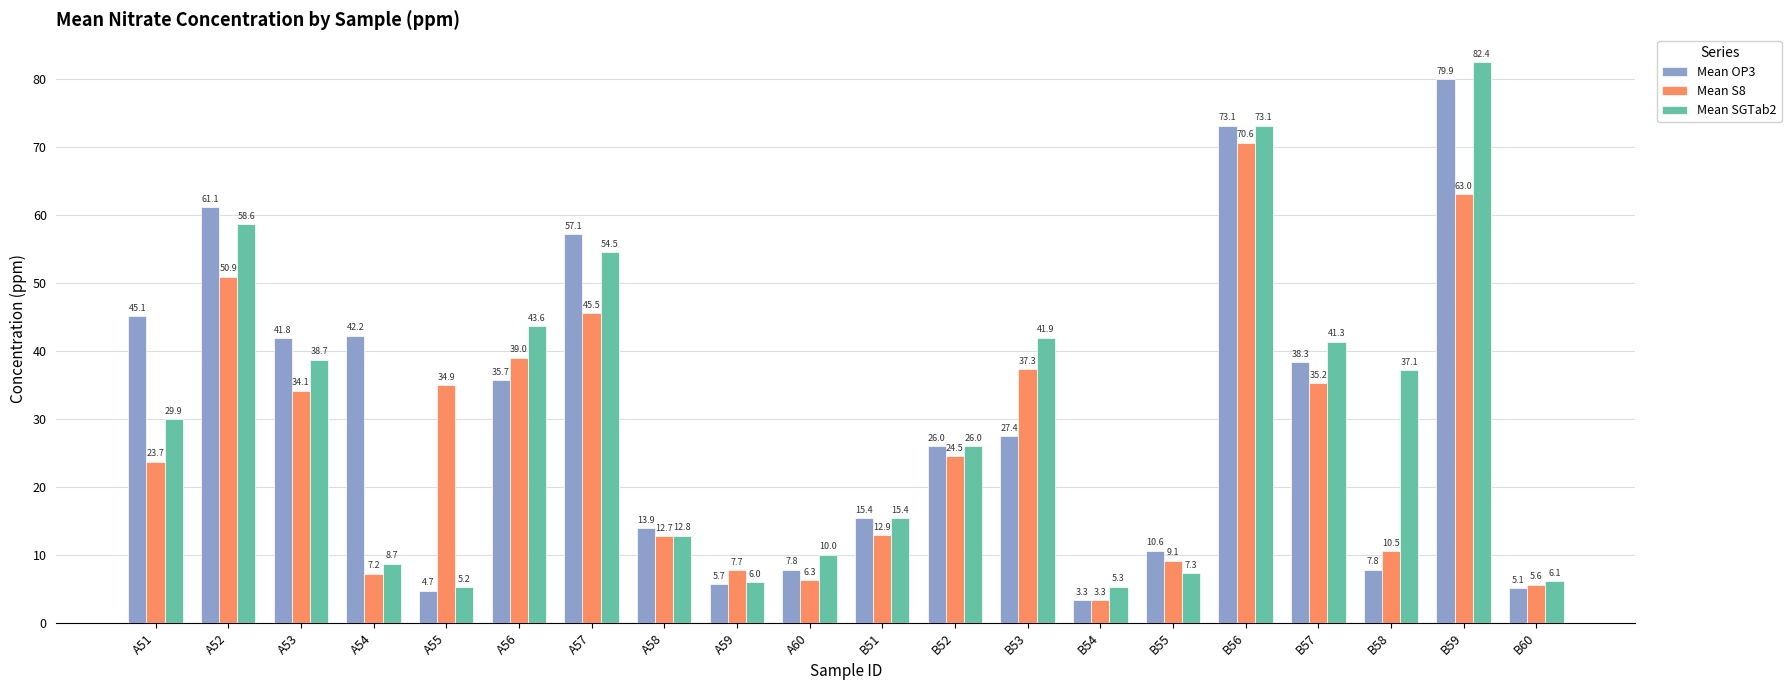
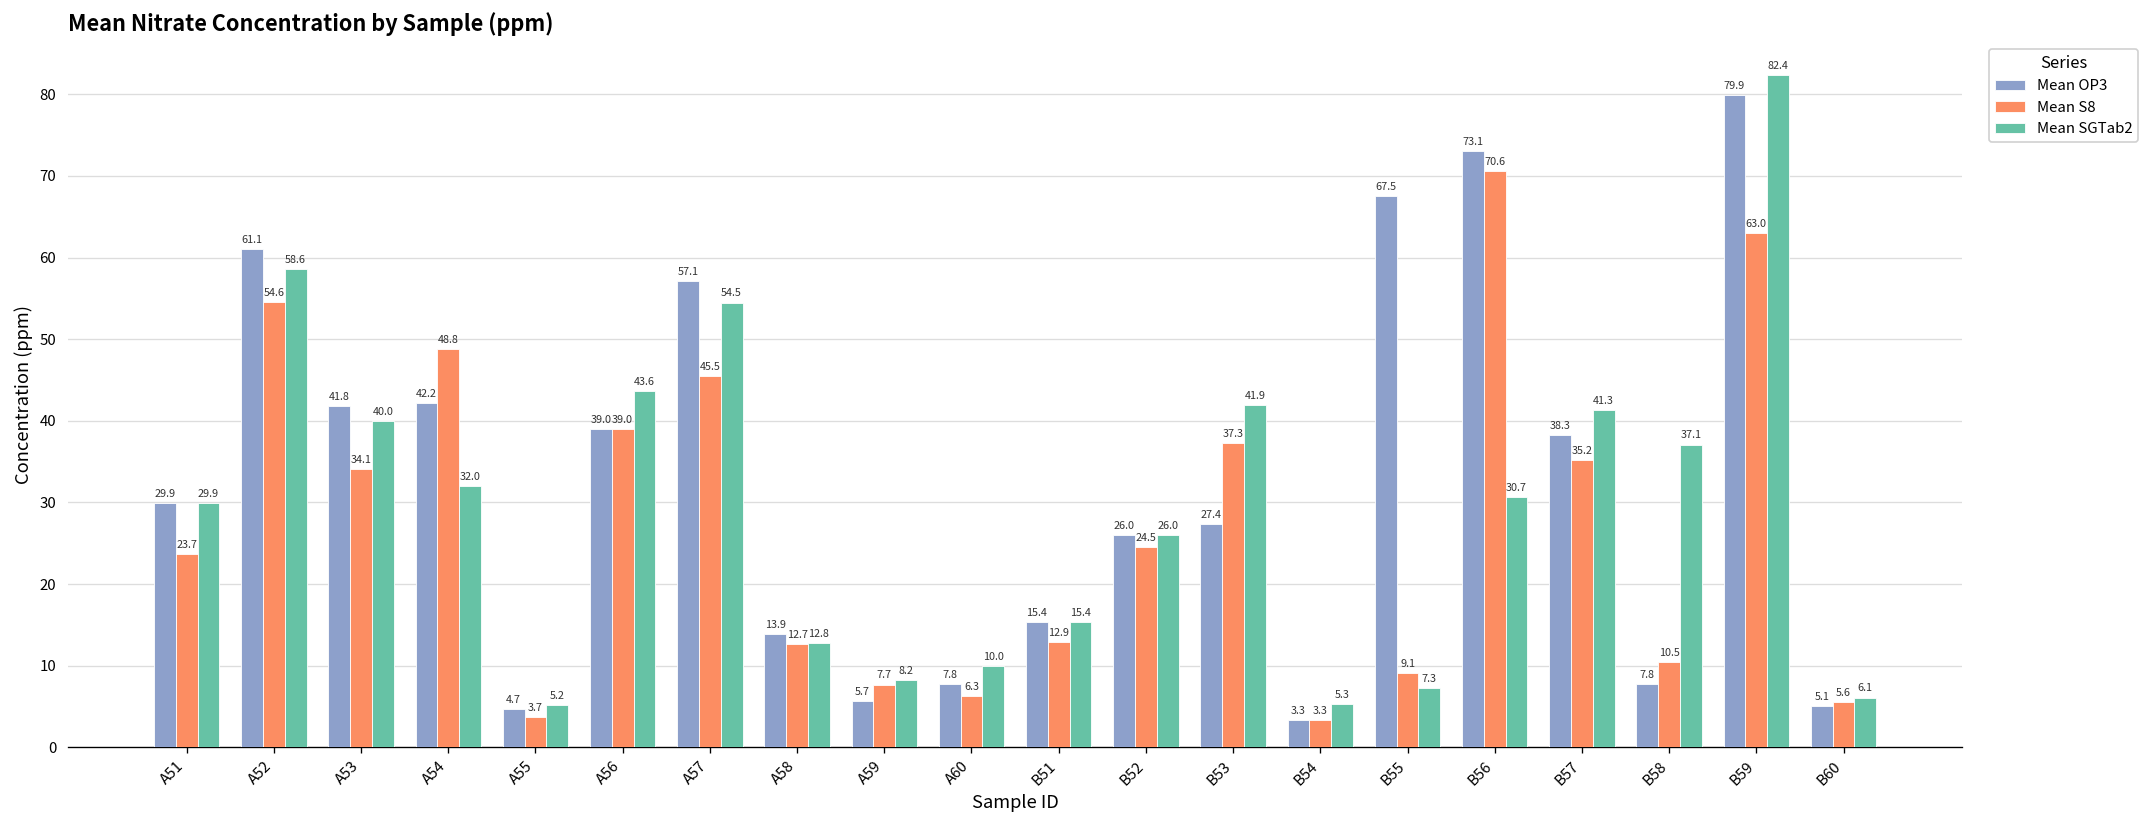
Mean OP3, A51: 45.1 -> 29.9
Mean S8, A52: 50.9 -> 54.6
Mean SGTab2, A53: 38.7 -> 40.0
Mean S8, A54: 7.2 -> 48.8
Mean SGTab2, A54: 8.7 -> 32.0
Mean S8, A55: 34.9 -> 3.7
Mean OP3, A56: 35.7 -> 39.0
Mean SGTab2, A59: 6.0 -> 8.2
Mean OP3, B55: 10.6 -> 67.5
Mean SGTab2, B56: 73.1 -> 30.7
